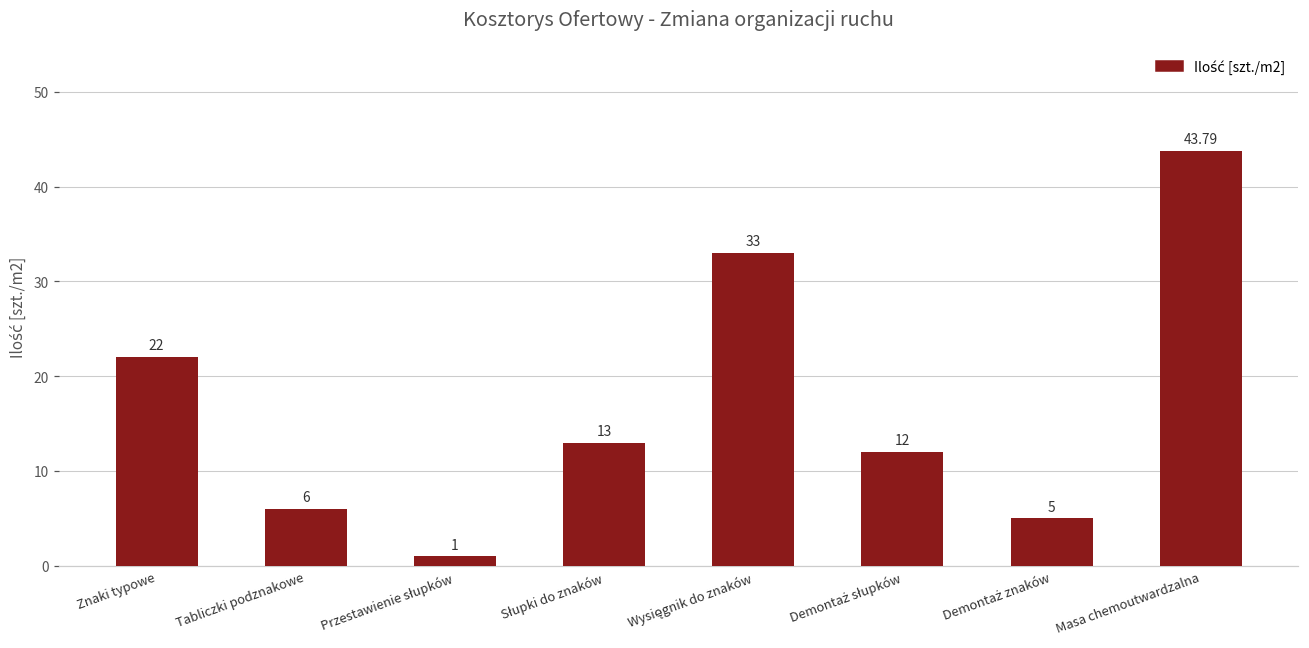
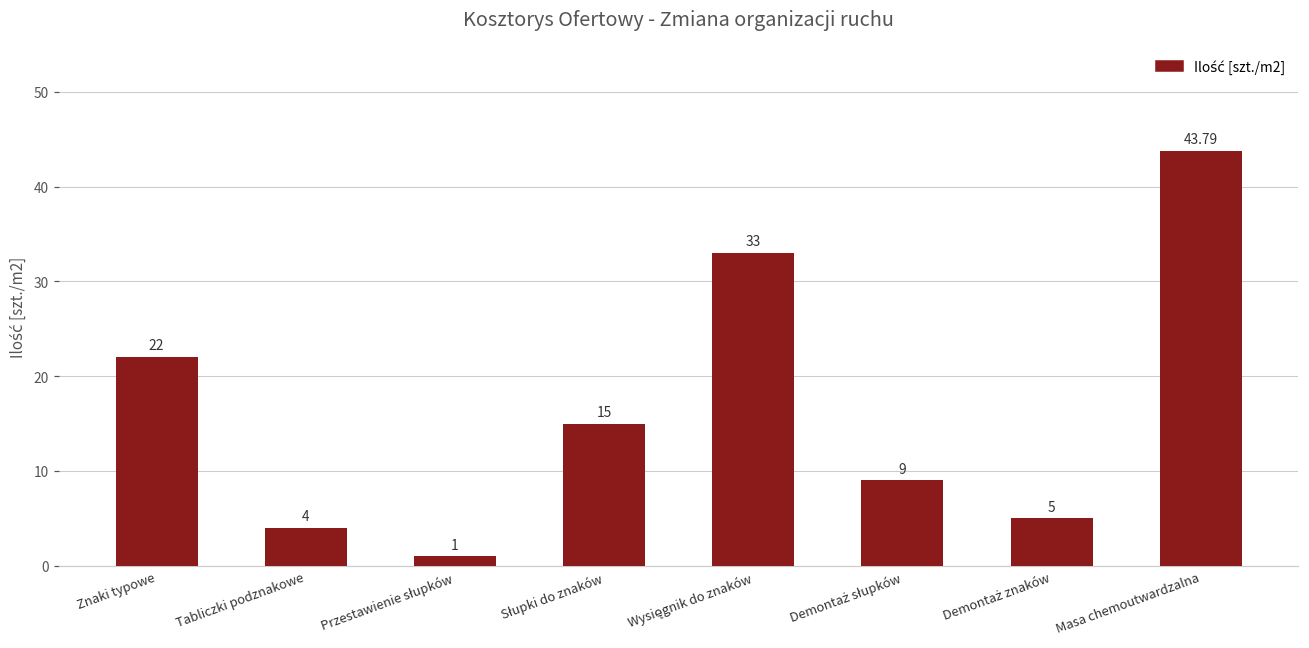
Tabliczki podznakowe: 6 -> 4
Słupki do znaków: 13 -> 15
Demontaż słupków: 12 -> 9
